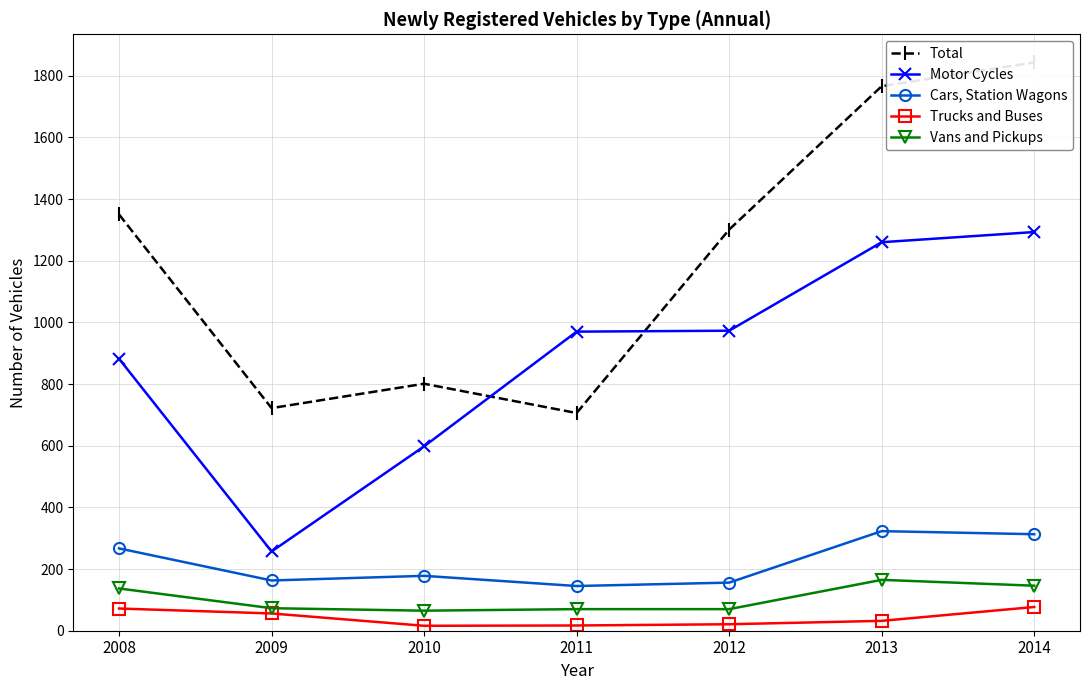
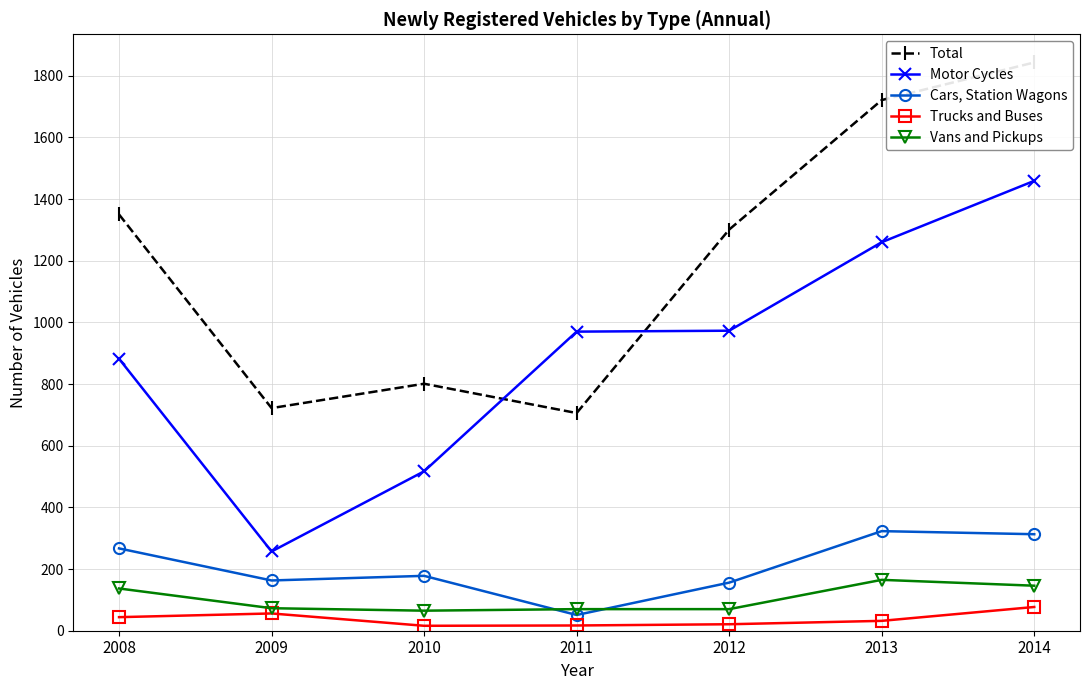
Trucks and Buses, 2008: 70 -> 40
Motor Cycles, 2010: 600 -> 520
Cars, Station Wagons, 2011: 150 -> 50
Total, 2013: 1770 -> 1720
Motor Cycles, 2014: 1290 -> 1460
